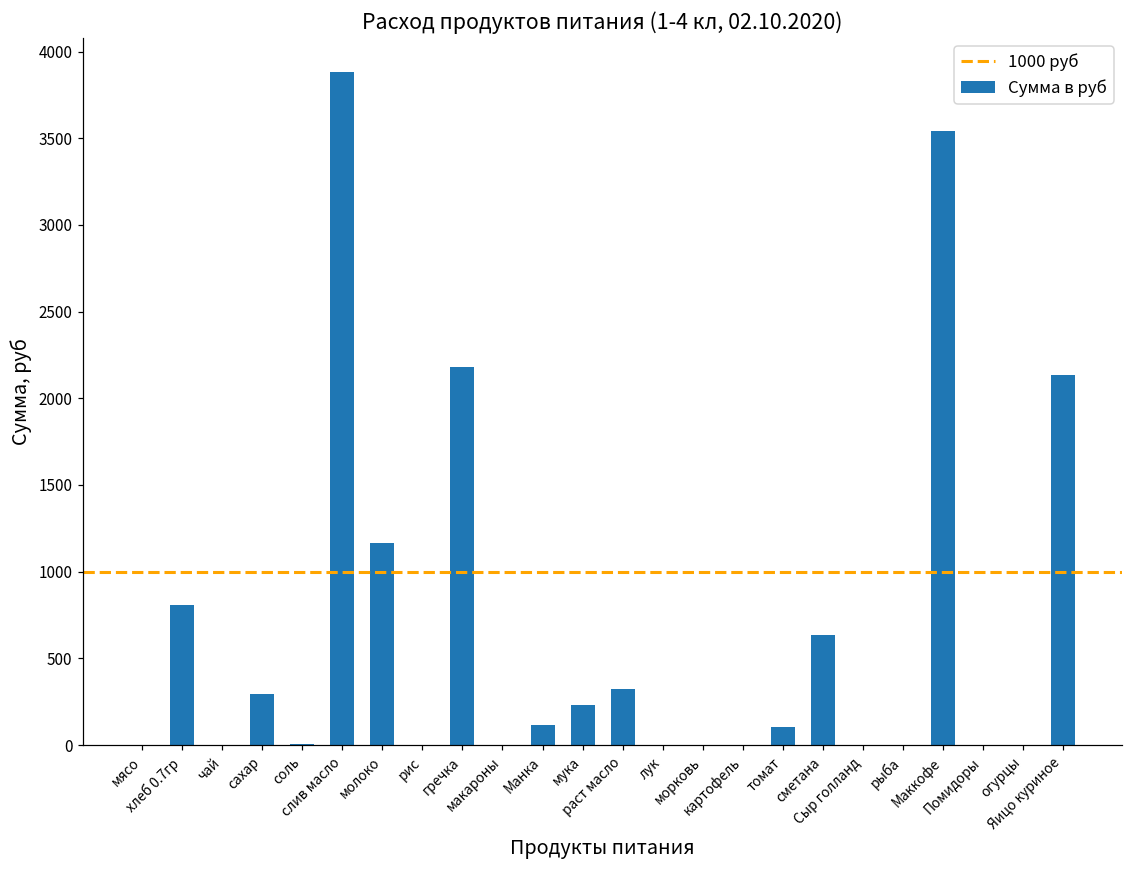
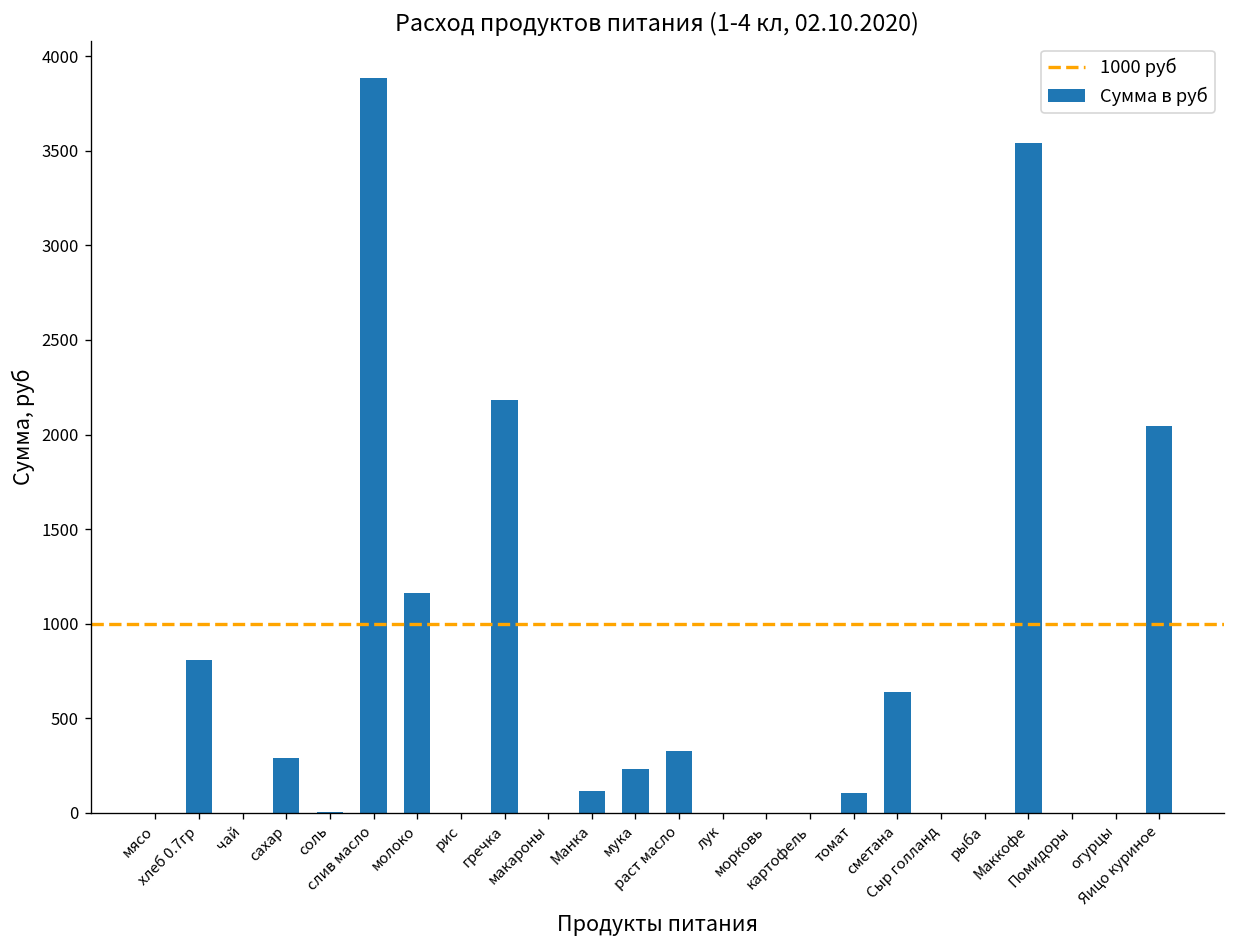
Яицо куриное: 2140 -> 2040
